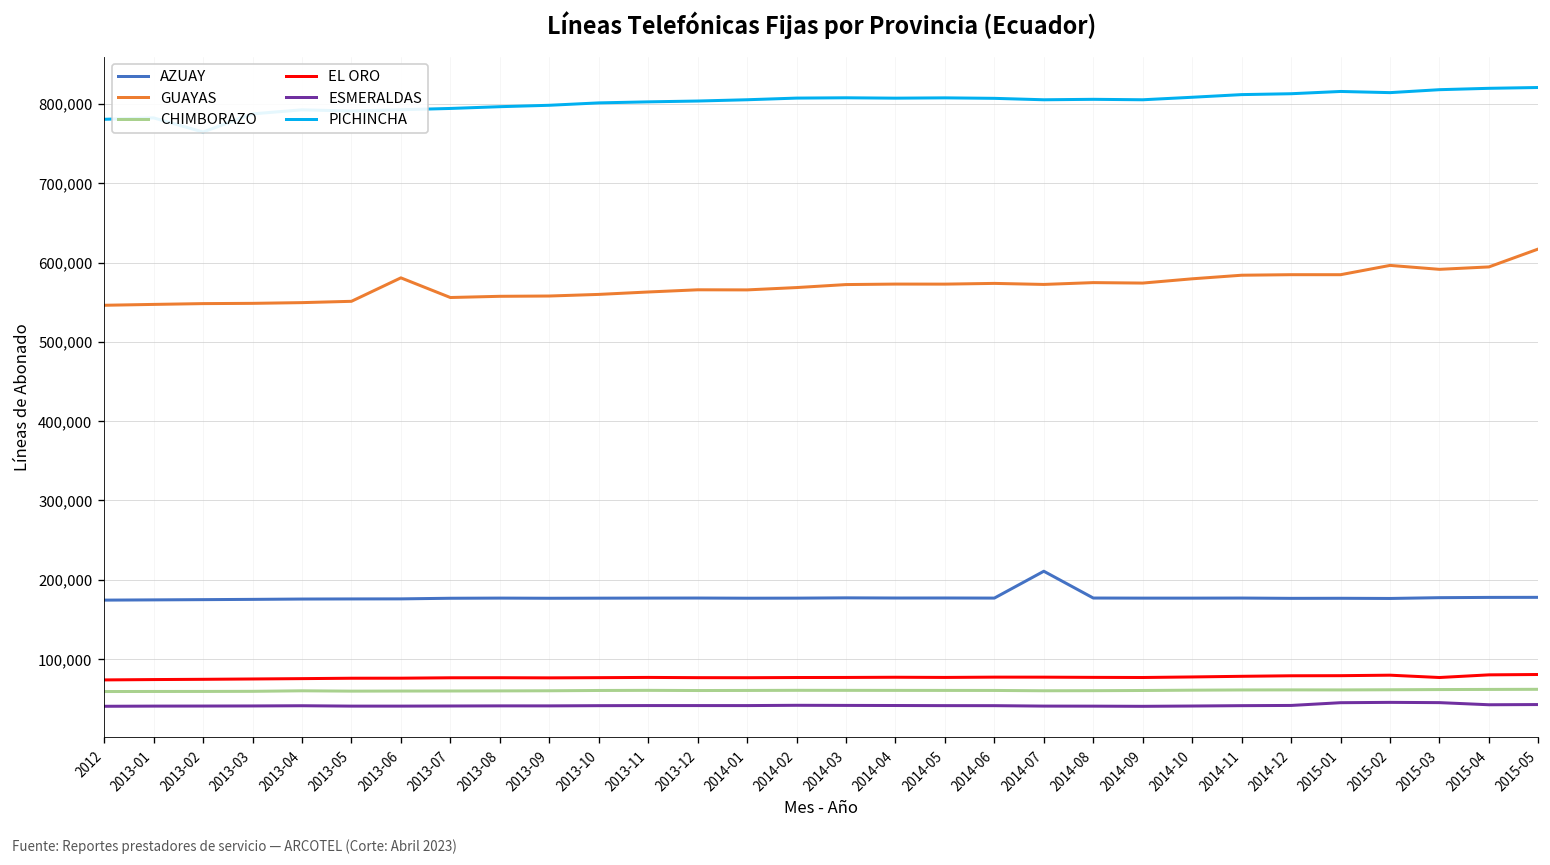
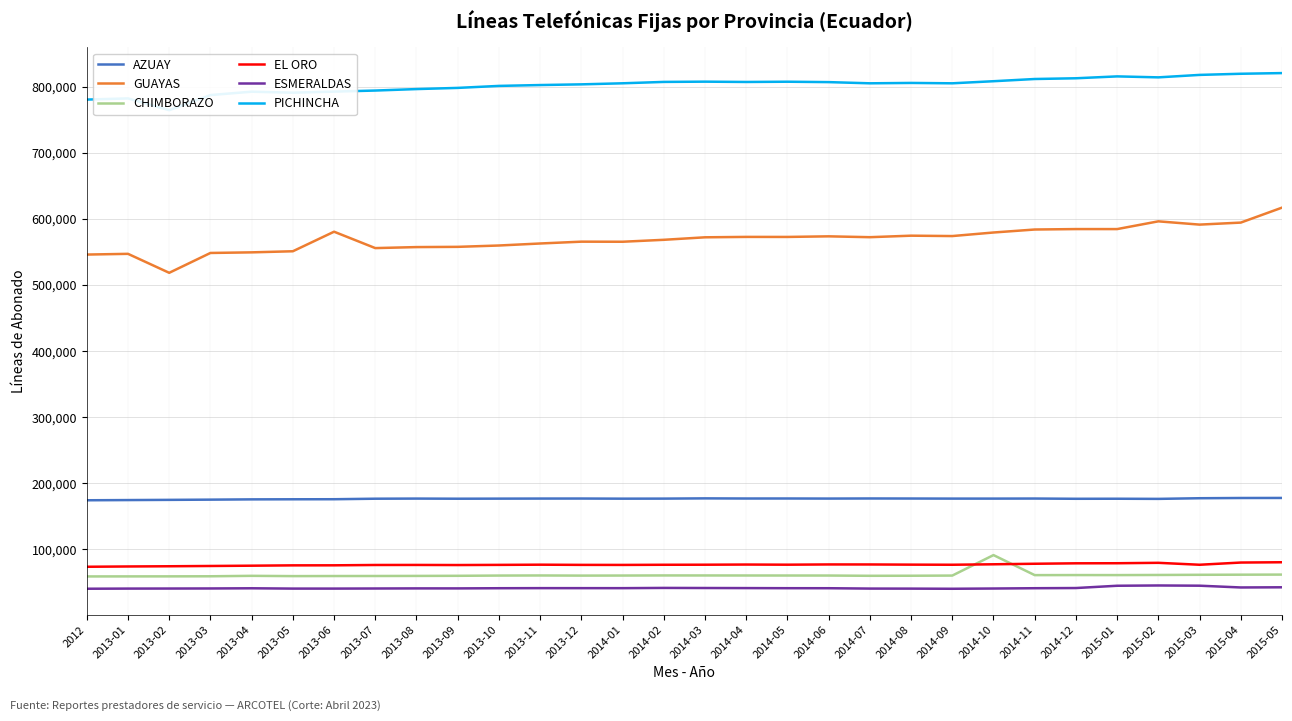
GUAYAS, 2013-02: 550,000 -> 520,000
AZUAY, 2014-07: 210,000 -> 180,000
CHIMBORAZO, 2014-10: 60,000 -> 90,000
